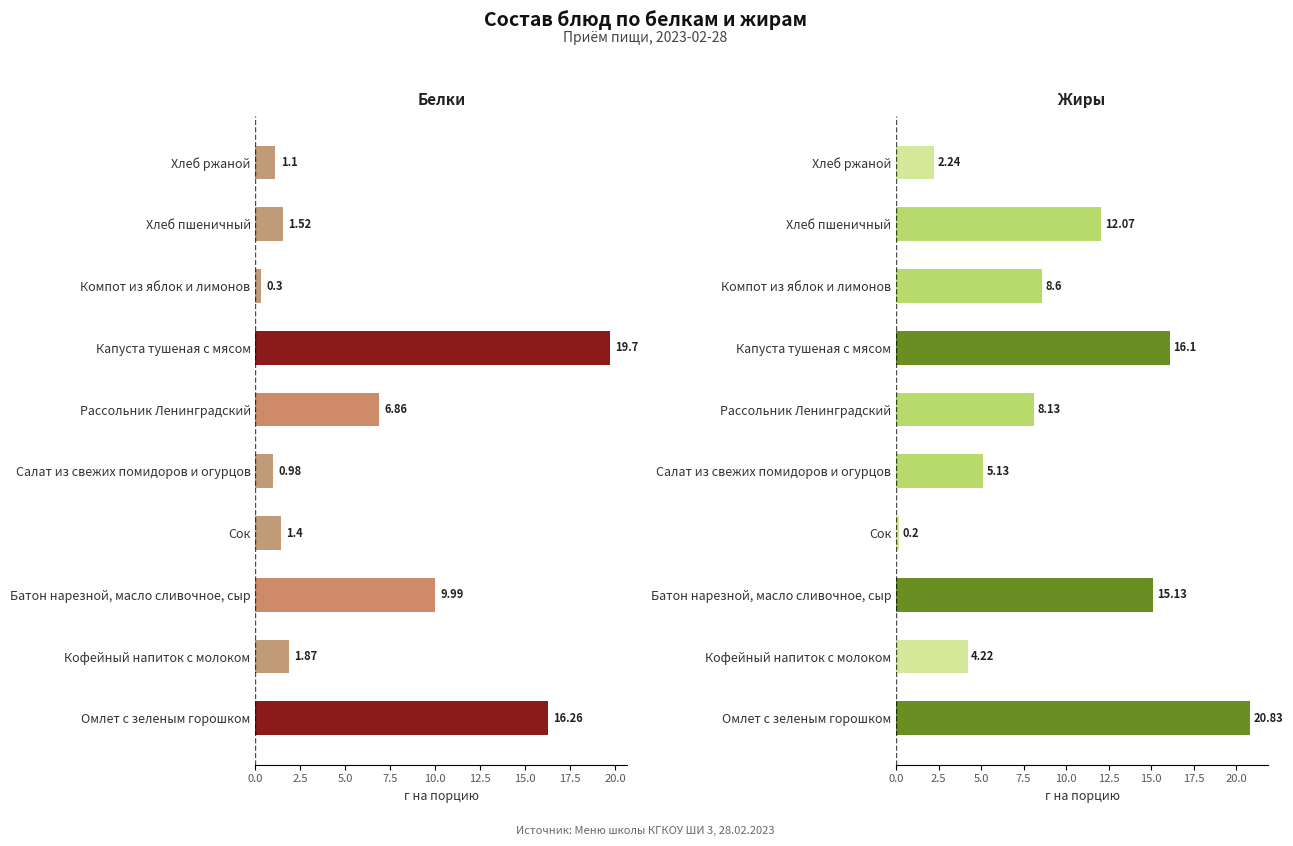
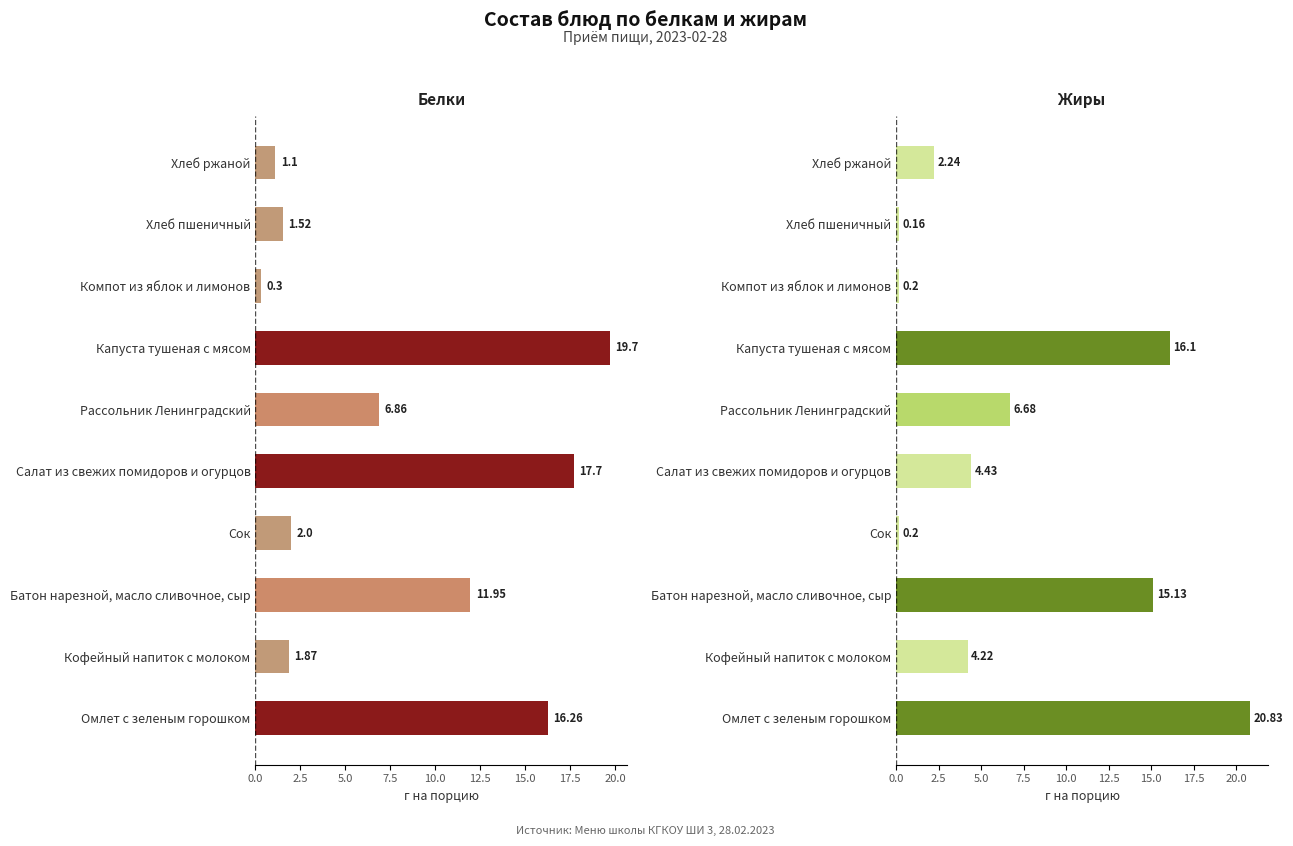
Белки, Салат из свежих помидоров и огурцов: 0.98 -> 17.7
Белки, Сок: 1.4 -> 2.0
Белки, Батон нарезной, масло сливочное, сыр: 9.99 -> 11.95
Жиры, Хлеб пшеничный: 12.07 -> 0.16
Жиры, Компот из яблок и лимонов: 8.6 -> 0.2
Жиры, Рассольник Ленинградский: 8.13 -> 6.68
Жиры, Салат из свежих помидоров и огурцов: 5.13 -> 4.43
